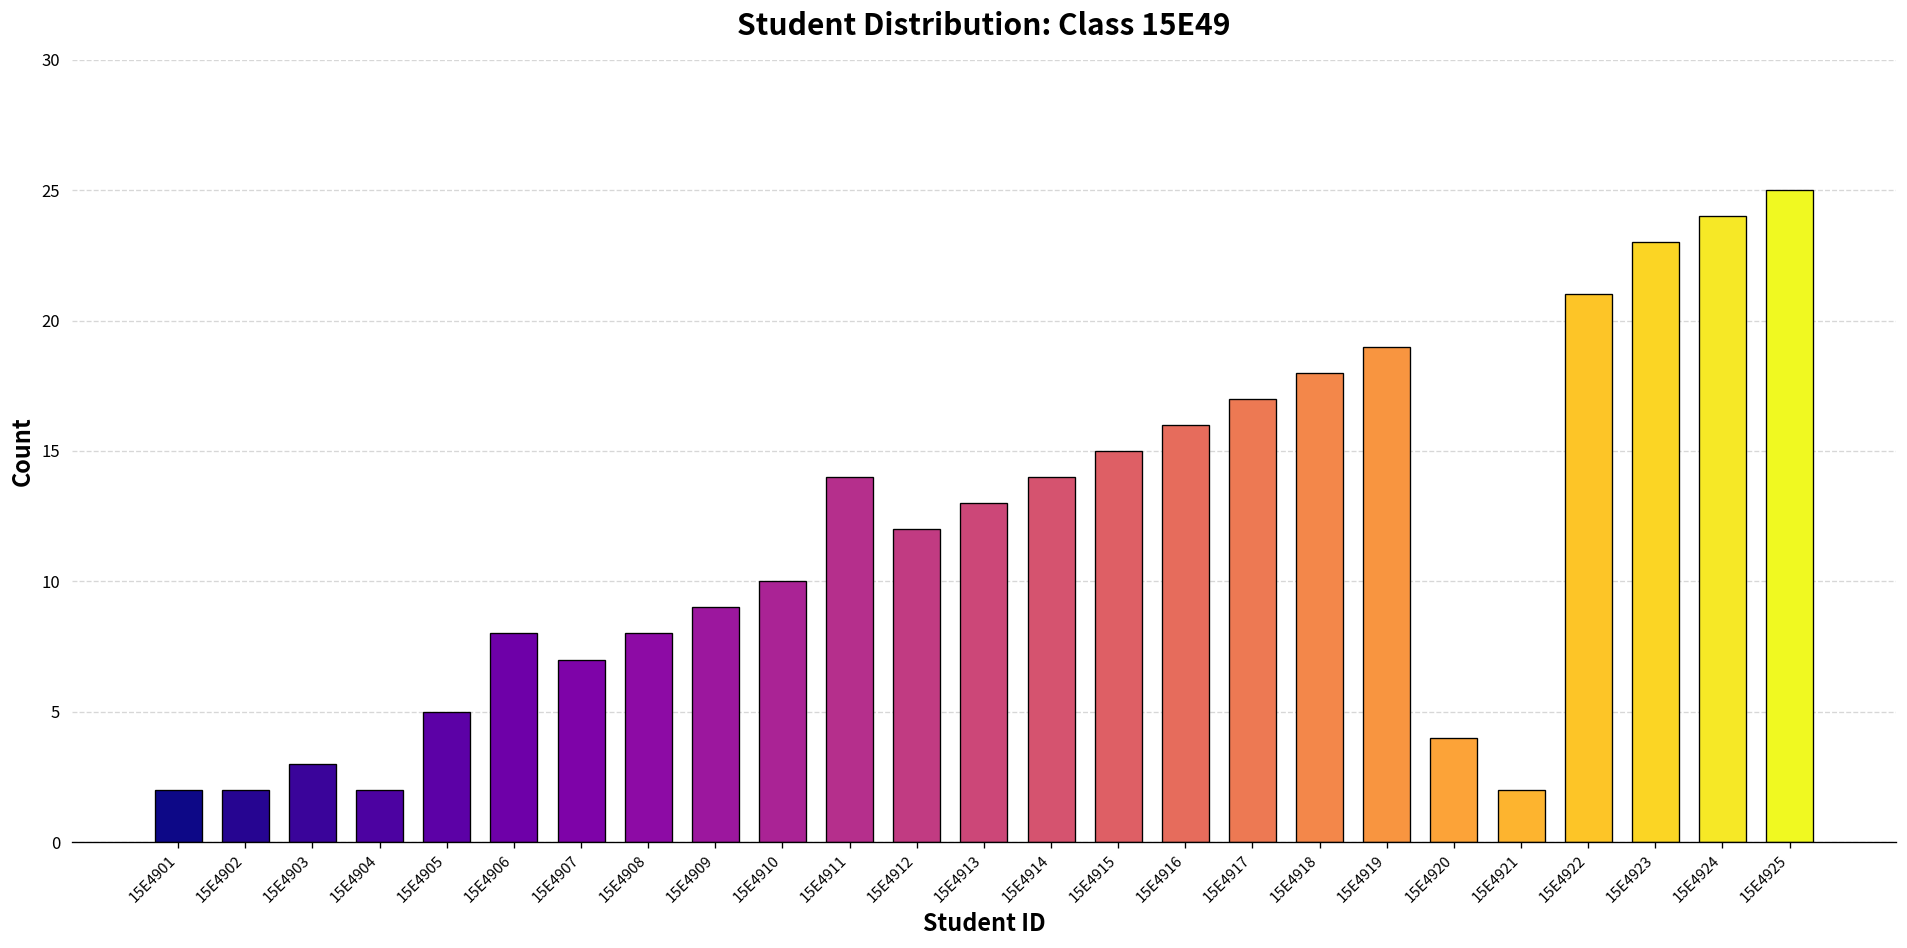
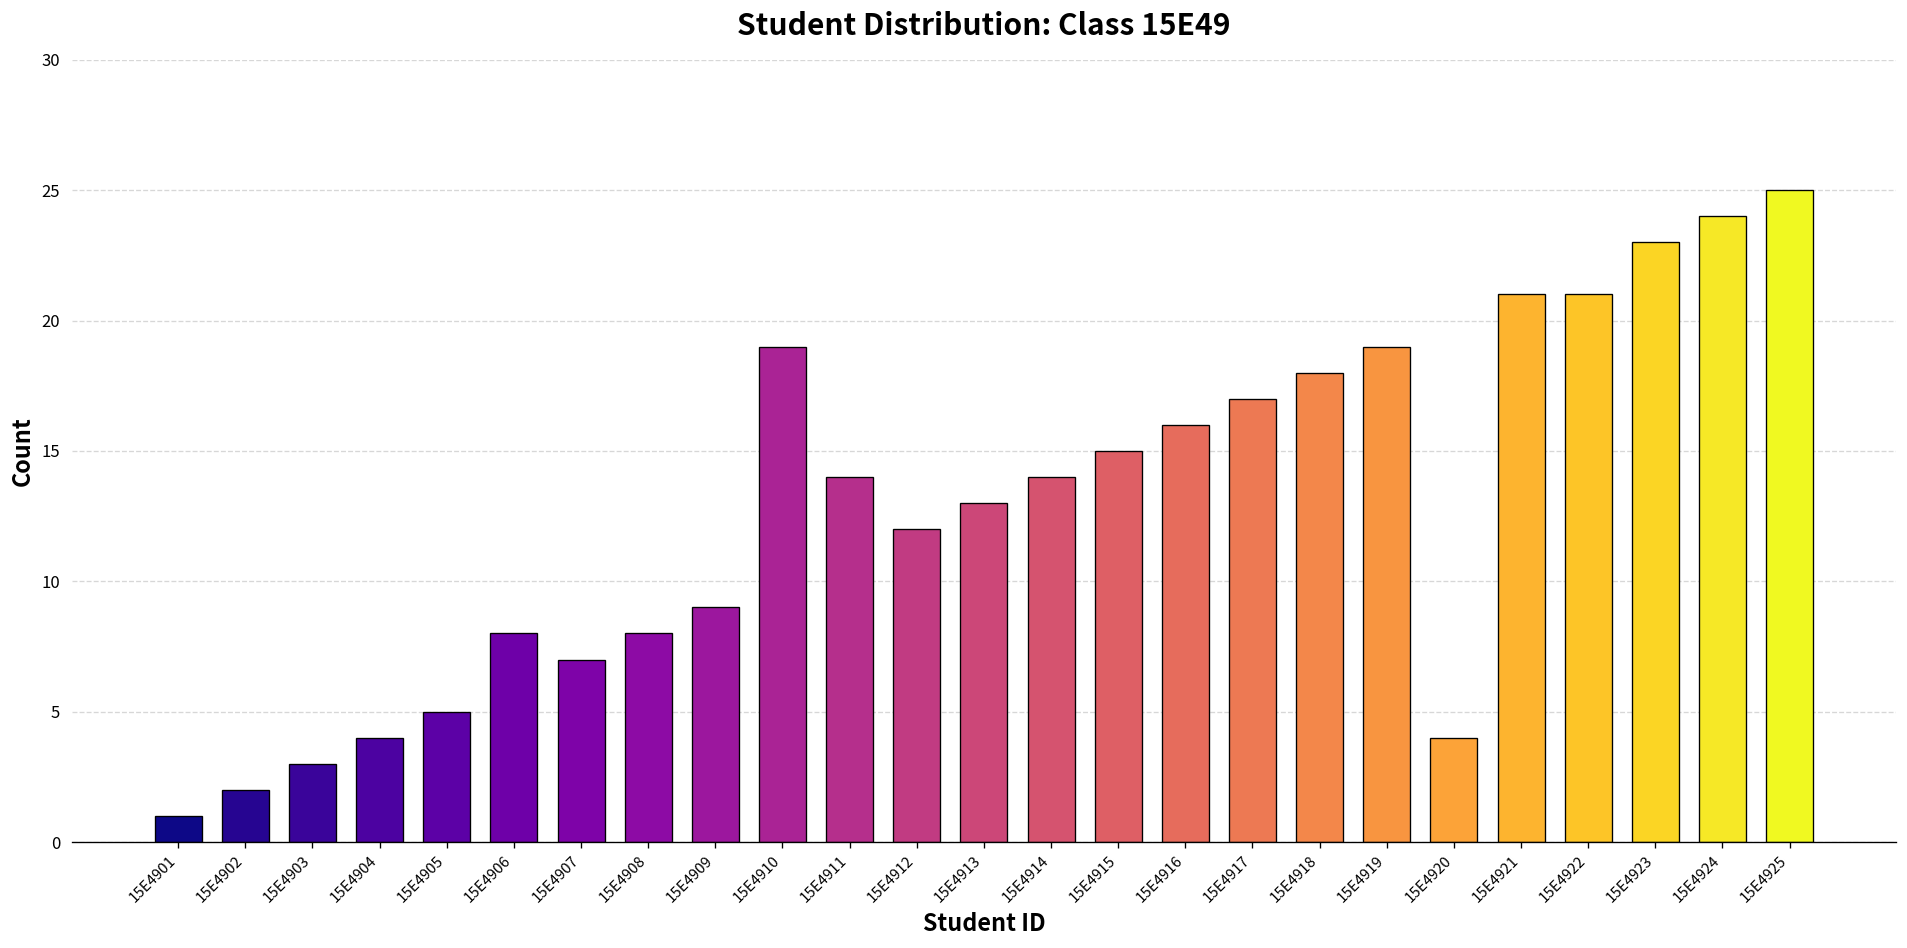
15E4901: 2 -> 1
15E4904: 2 -> 4
15E4910: 10 -> 19
15E4921: 2 -> 21
